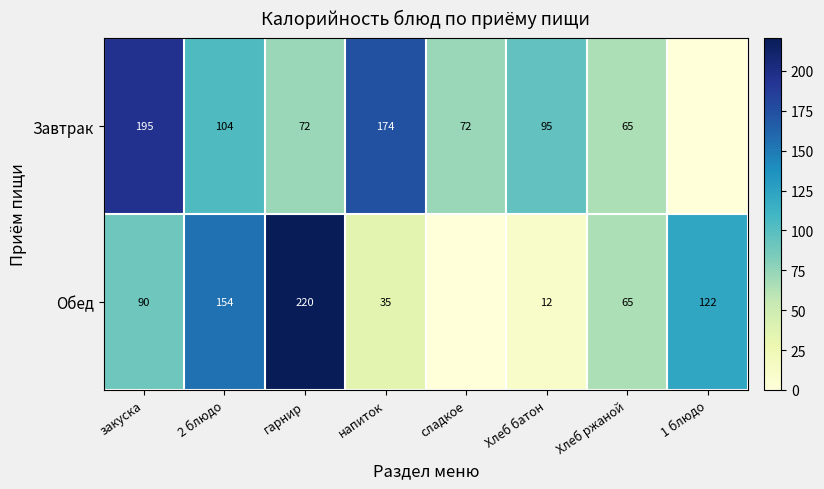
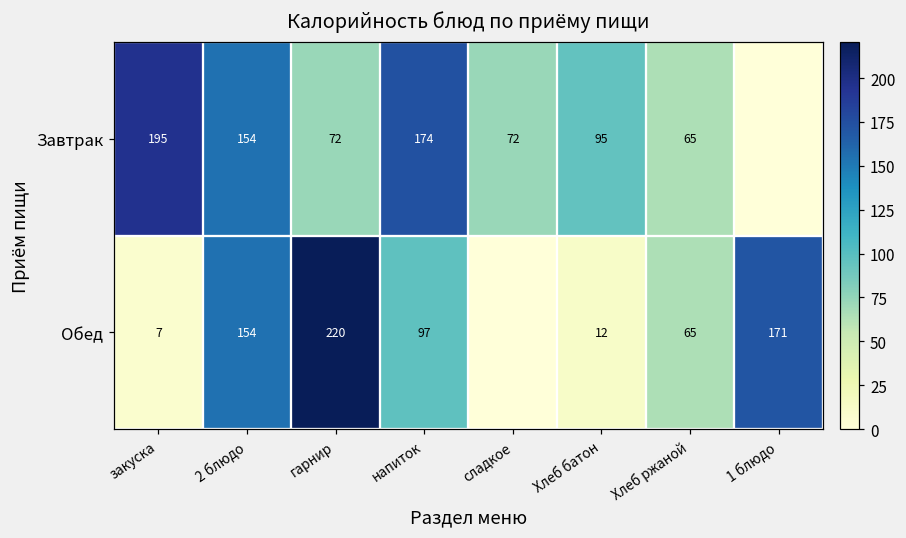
Завтрак, 2 блюдо: 104 -> 154
Обед, закуска: 90 -> 7
Обед, напиток: 35 -> 97
Обед, 1 блюдо: 122 -> 171
